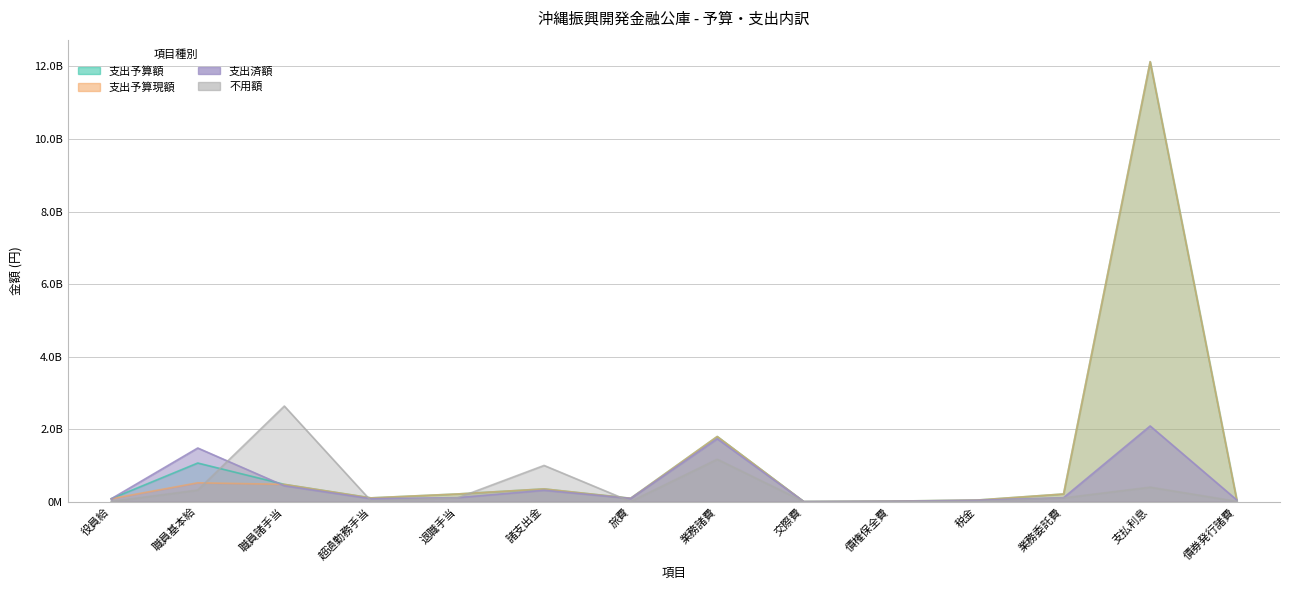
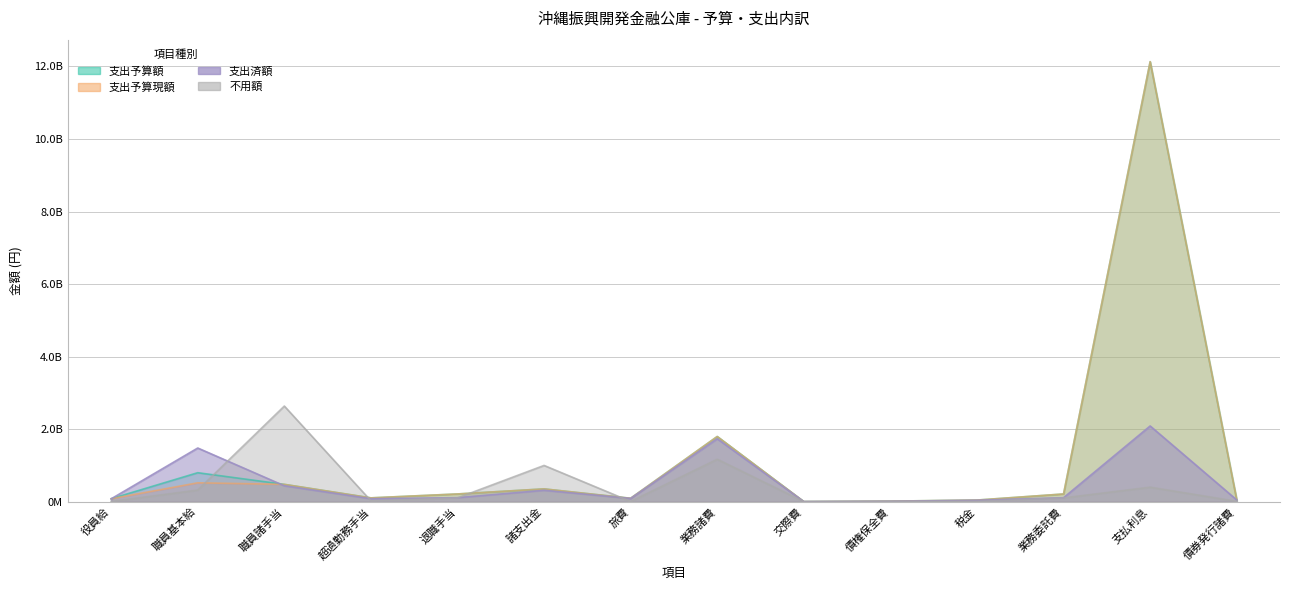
支出予算額, 職員基本給: 1100000000 -> 800000000
